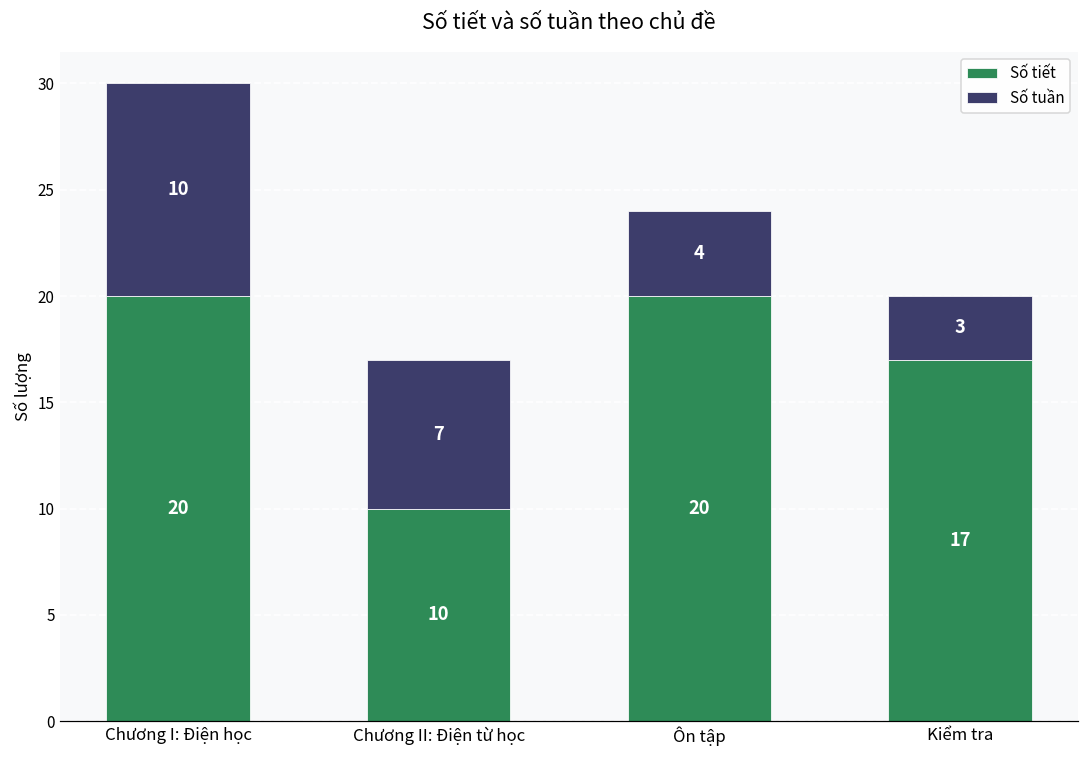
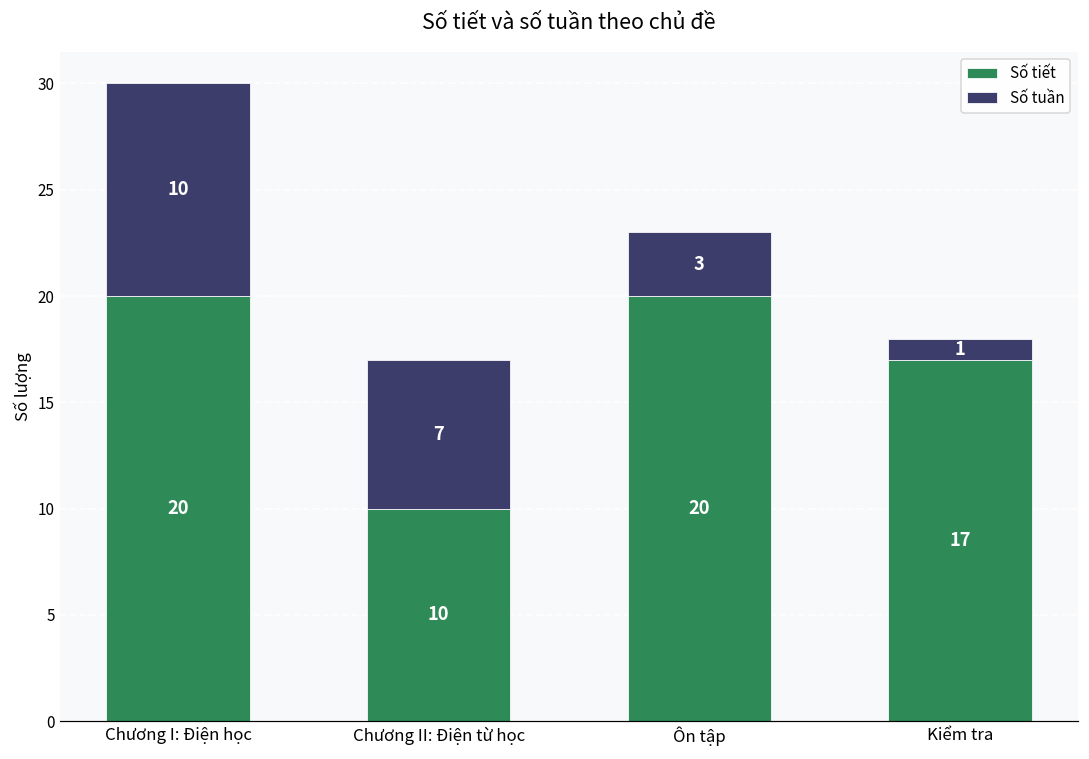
Số tuần, Ôn tập: 4 -> 3
Số tuần, Kiểm tra: 3 -> 1
